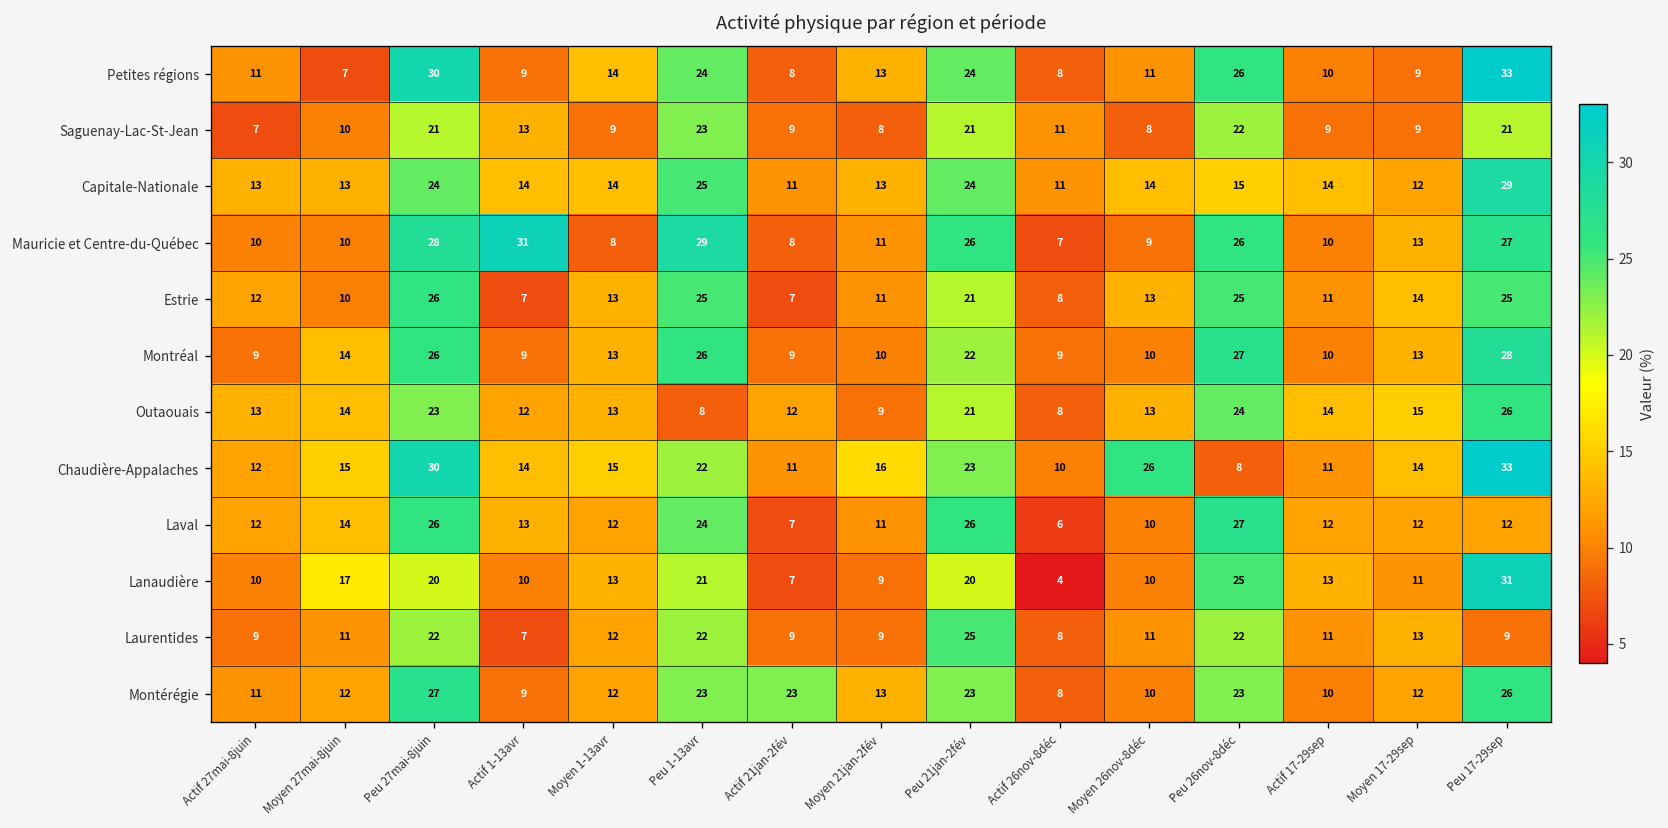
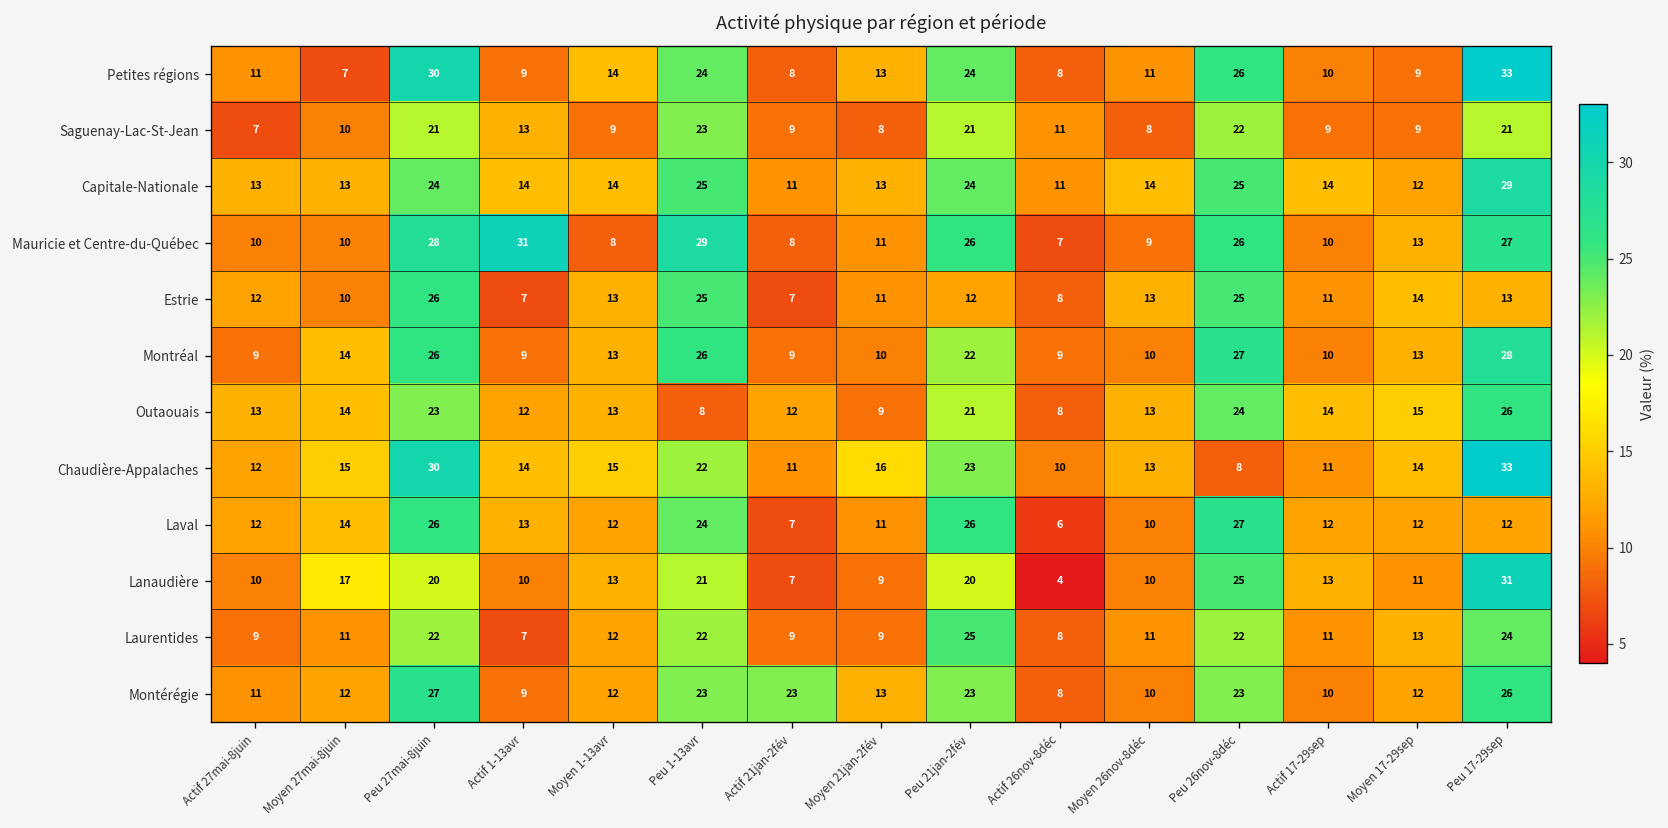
Capitale-Nationale, Peu 26nov-8déc: 15 -> 25
Estrie, Peu 21jan-2fév: 21 -> 12
Estrie, Peu 17-29sep: 25 -> 13
Chaudière-Appalaches, Moyen 26nov-8déc: 26 -> 13
Laurentides, Peu 17-29sep: 9 -> 24
